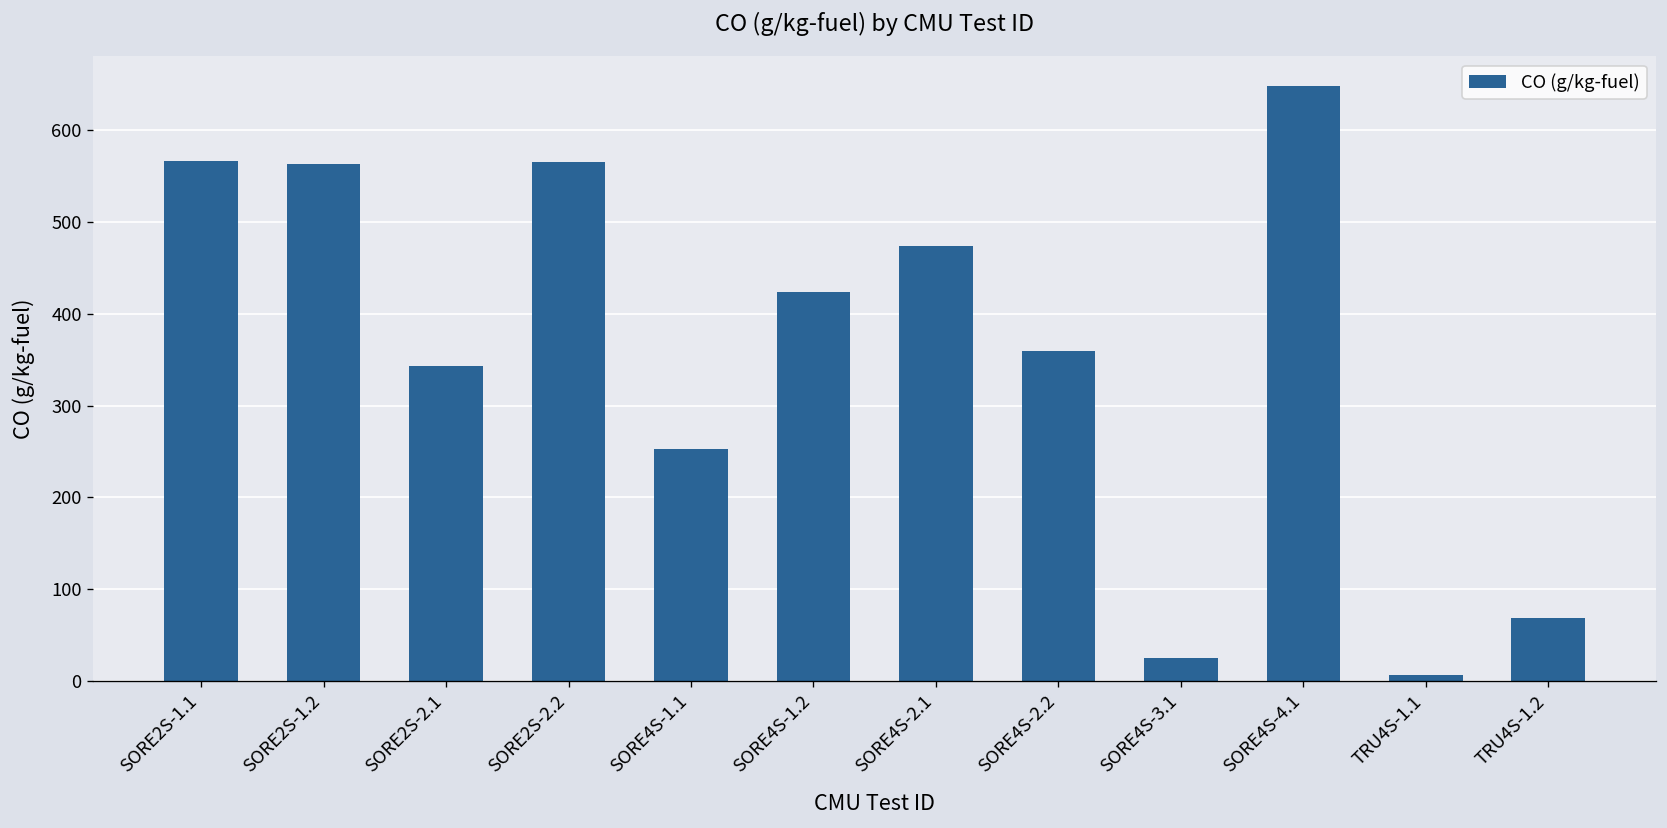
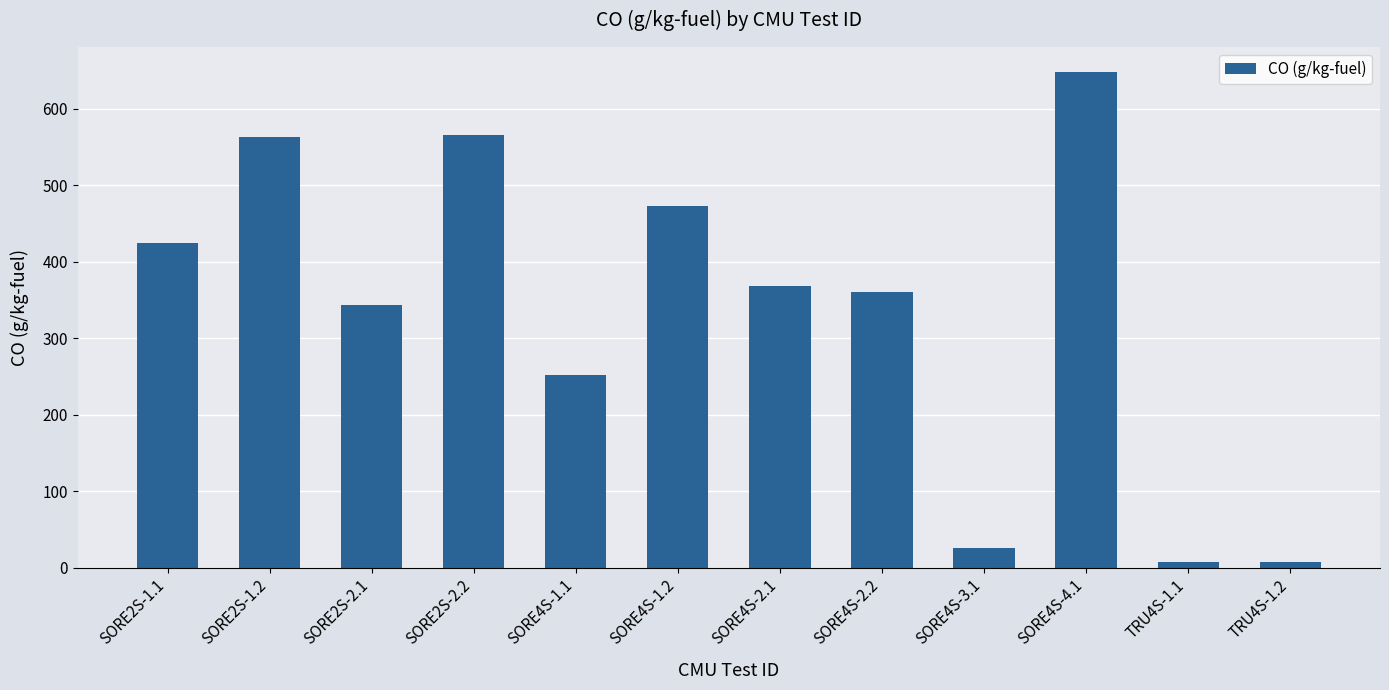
SORE2S-1.1: 570 -> 420
SORE4S-1.2: 420 -> 470
SORE4S-2.1: 470 -> 370
TRU4S-1.2: 70 -> 10
